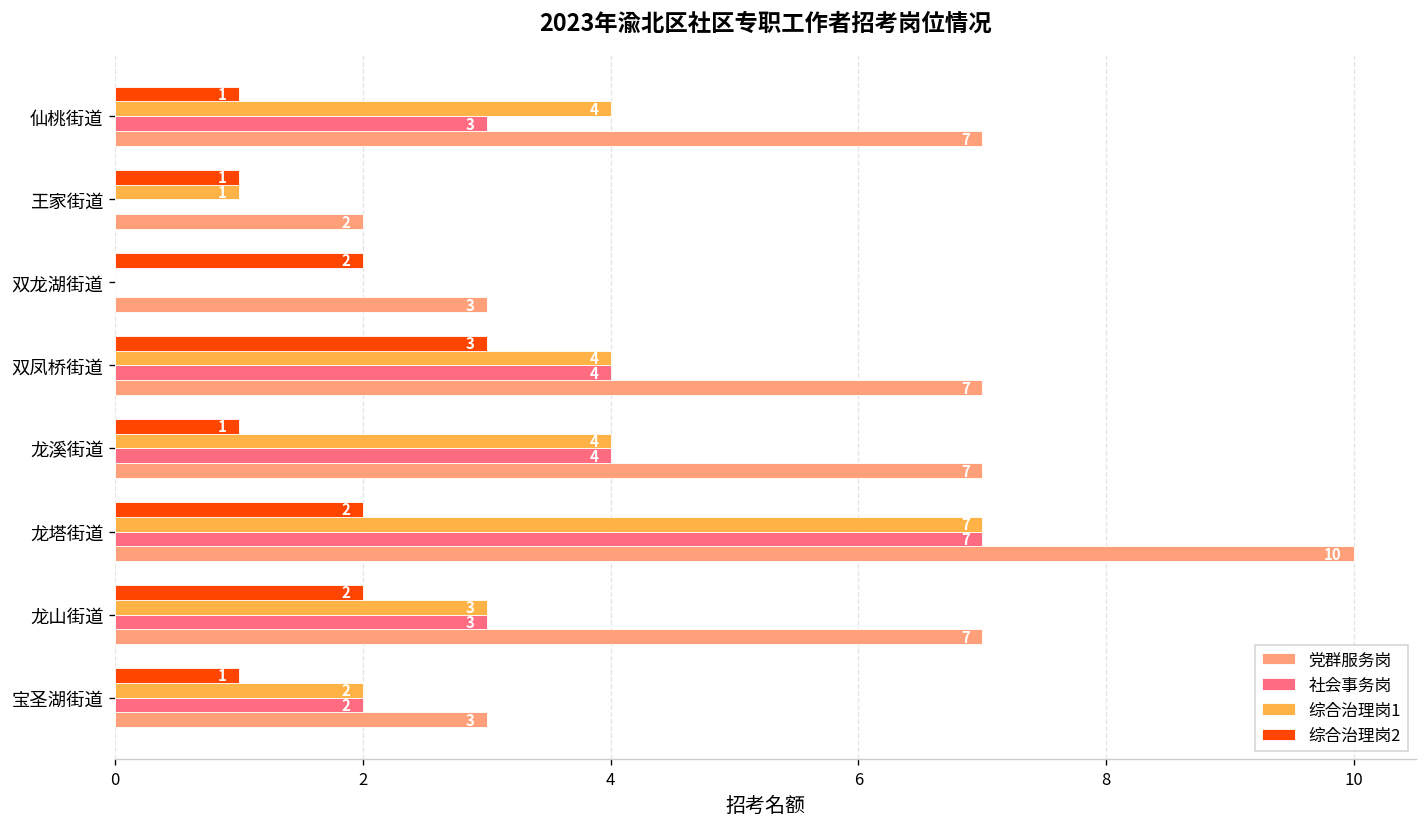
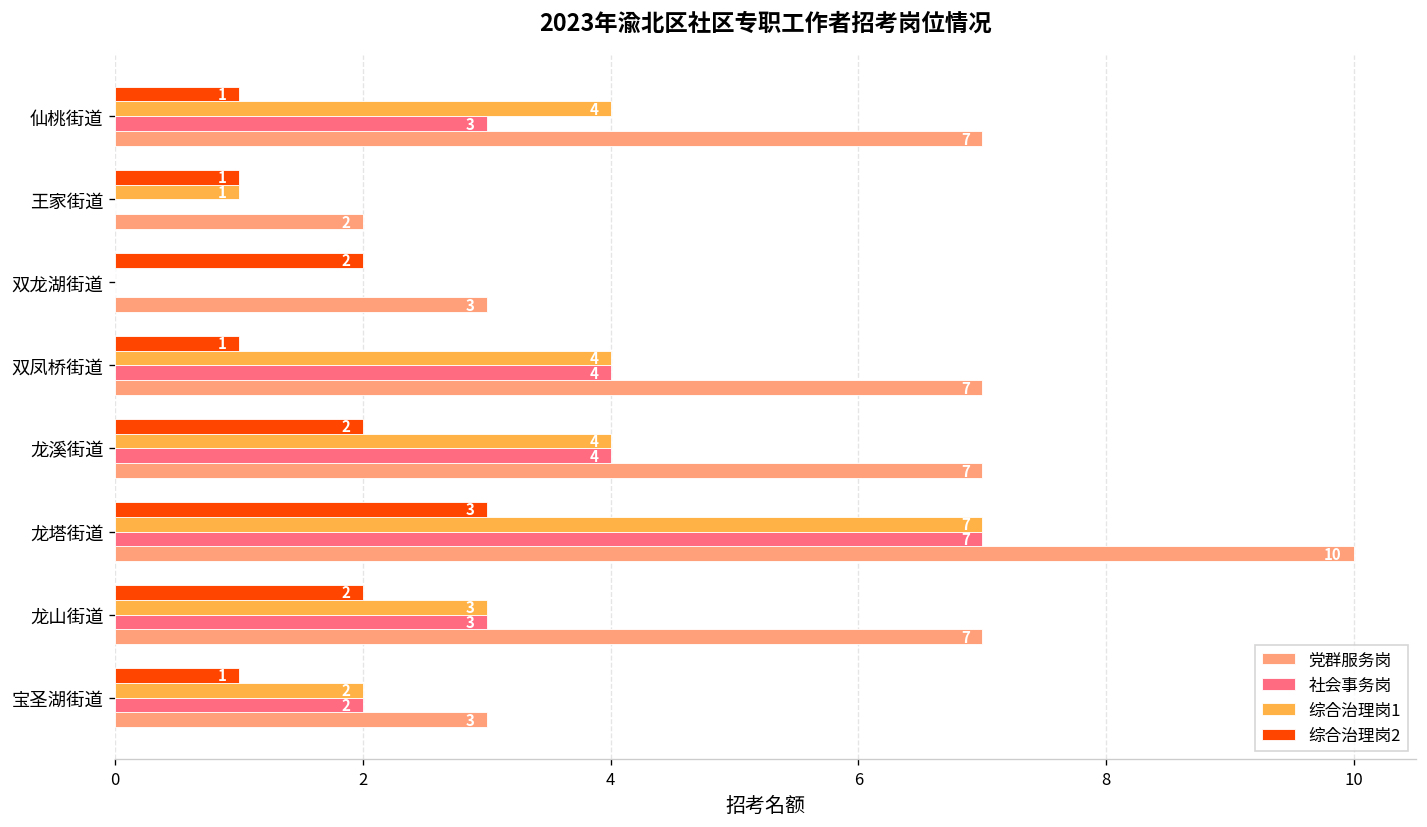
综合治理岗2, 双凤桥街道: 3 -> 1
综合治理岗2, 龙溪街道: 1 -> 2
综合治理岗2, 龙塔街道: 2 -> 3
